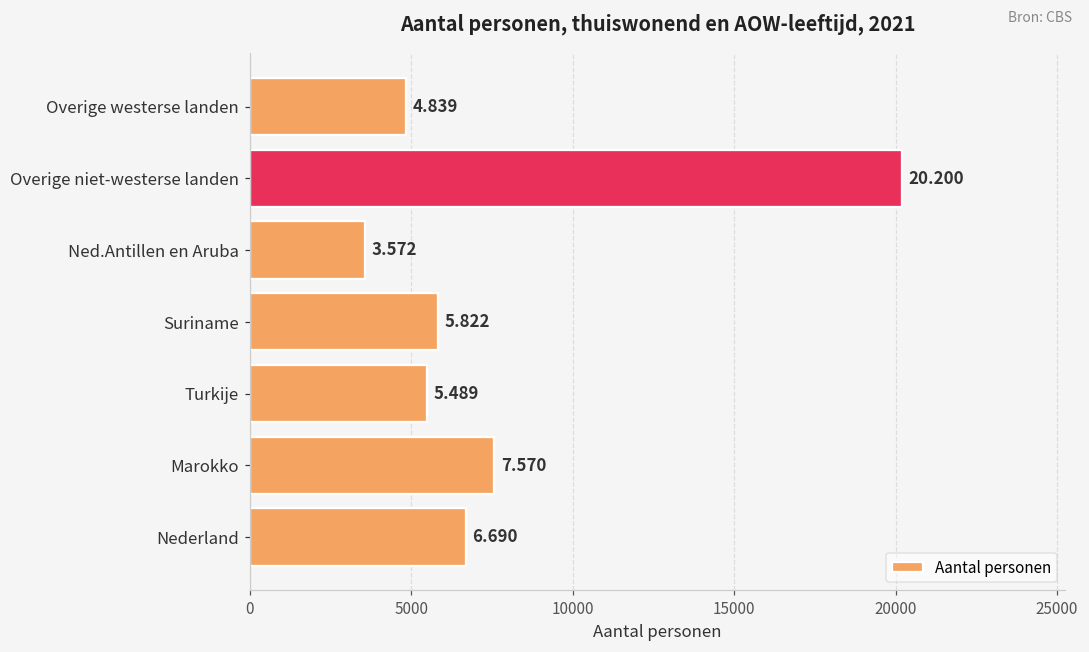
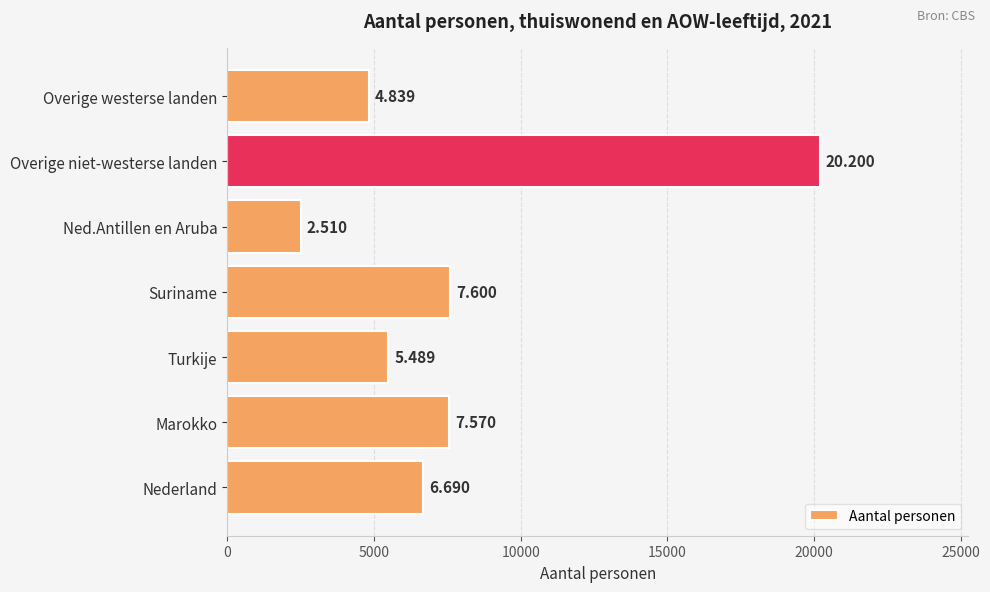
Ned.Antillen en Aruba: 3.572 -> 2.510
Suriname: 5.822 -> 7.600
